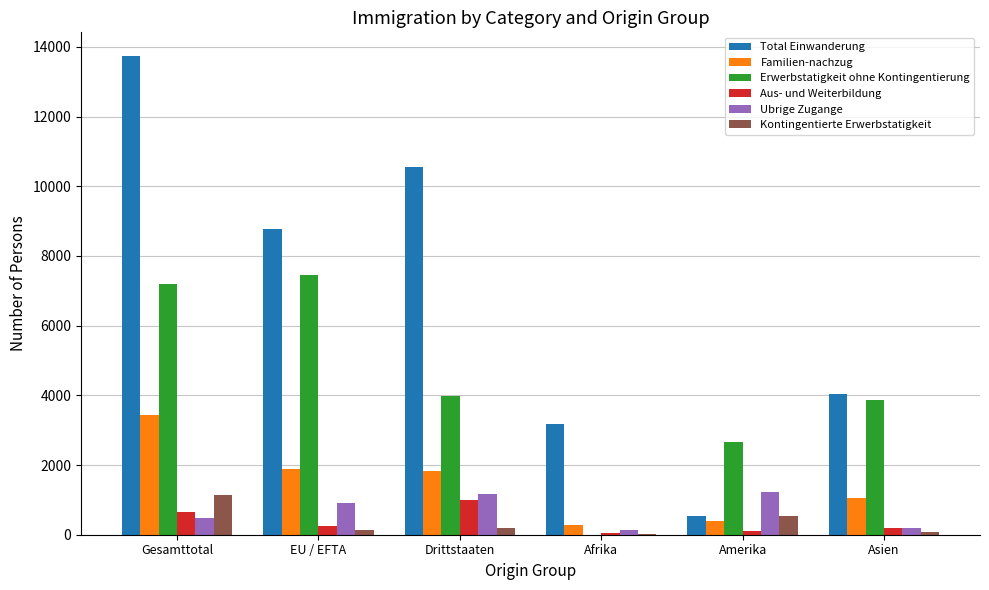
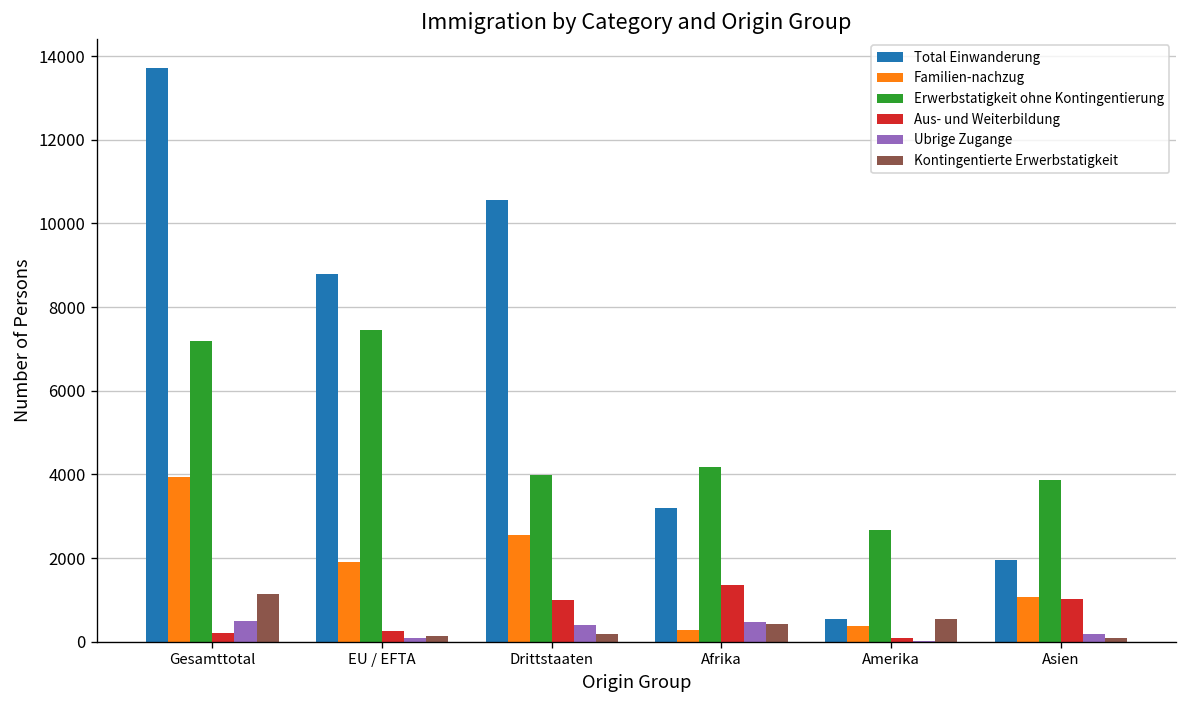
Familien-nachzug, Gesamttotal: 3400 -> 3900
Aus- und Weiterbildung, Gesamttotal: 600 -> 200
Ubrige Zugange, EU / EFTA: 900 -> 100
Familien-nachzug, Drittstaaten: 1800 -> 2600
Ubrige Zugange, Drittstaaten: 1200 -> 400
Erwerbstatigkeit ohne Kontingentierung, Afrika: 0 -> 4200
Aus- und Weiterbildung, Afrika: 0 -> 1400
Ubrige Zugange, Afrika: 100 -> 500
Kontingentierte Erwerbstatigkeit, Afrika: 0 -> 400
Ubrige Zugange, Amerika: 1200 -> 0
Total Einwanderung, Asien: 4000 -> 2000
Aus- und Weiterbildung, Asien: 200 -> 1000
